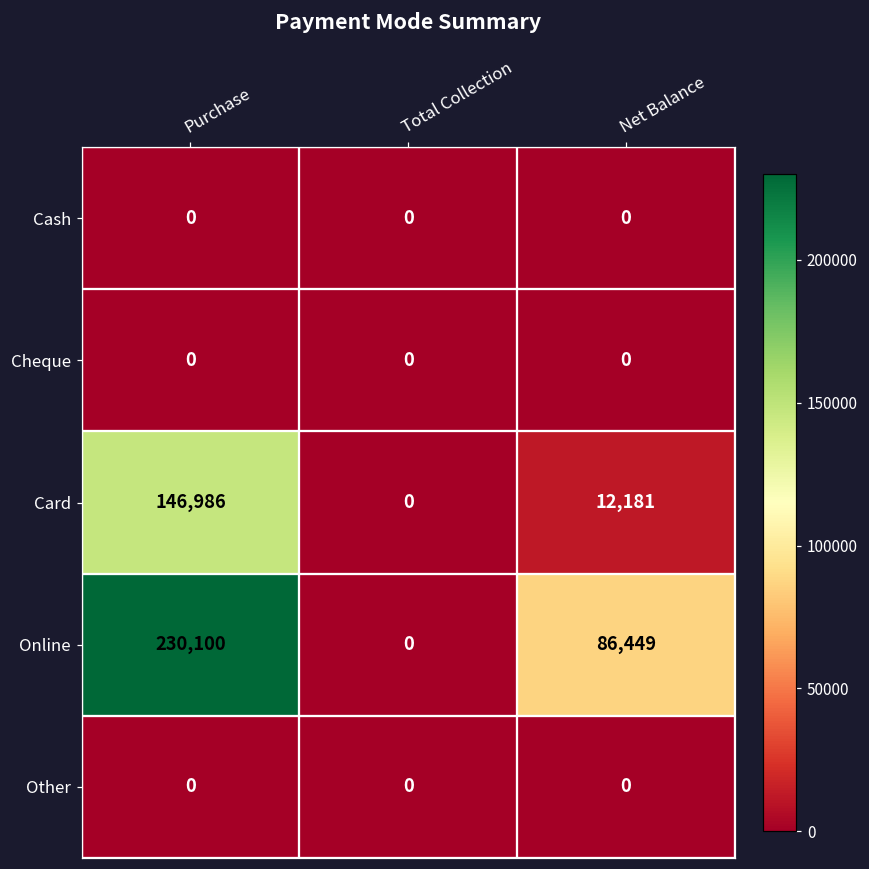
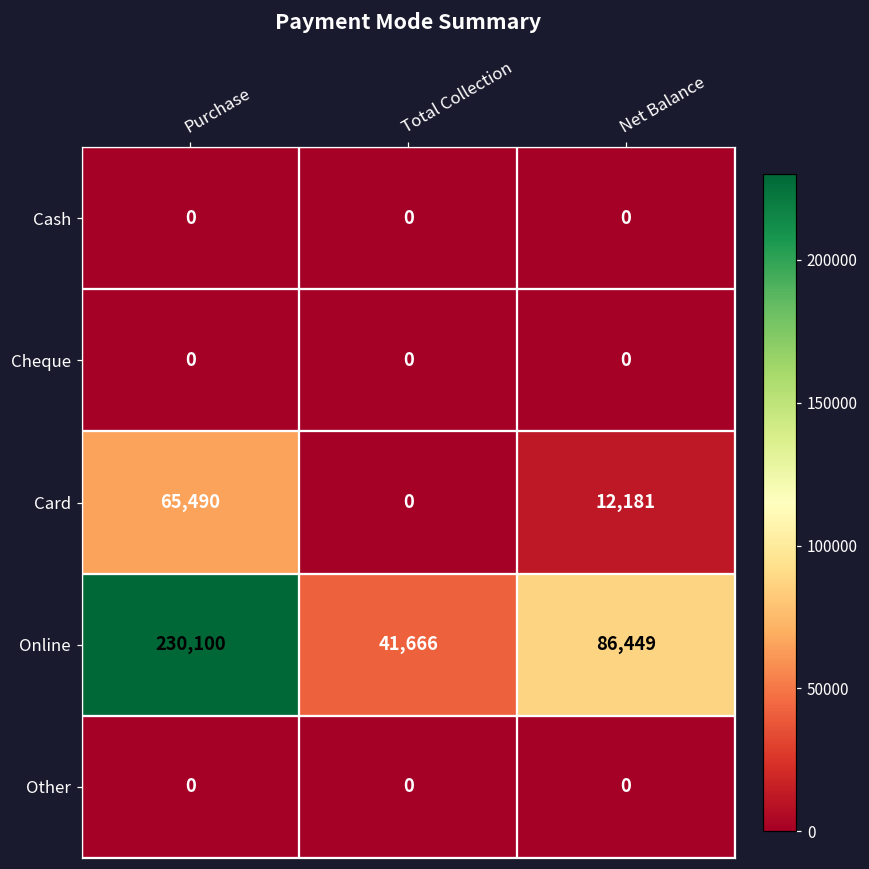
Card, Purchase: 146,986 -> 65,490
Online, Total Collection: 0 -> 41,666
